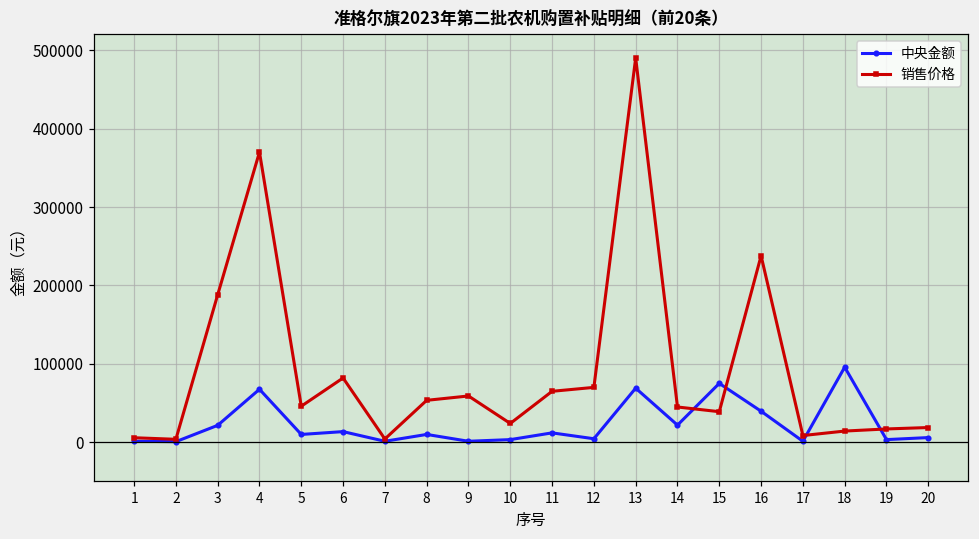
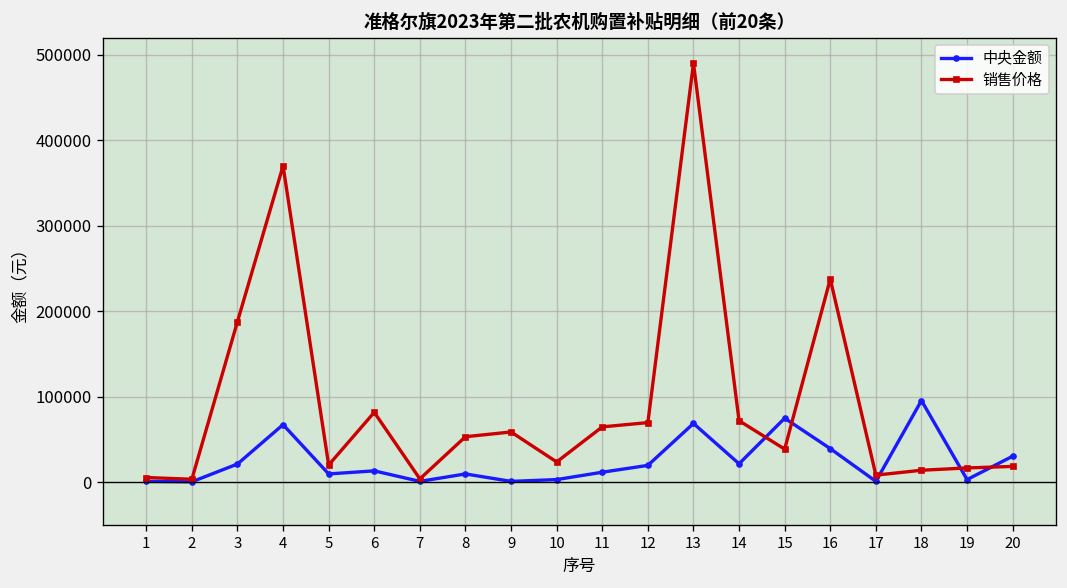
销售价格, 5: 50000 -> 20000
中央金额, 12: 0 -> 20000
销售价格, 14: 50000 -> 70000
中央金额, 20: 10000 -> 30000
